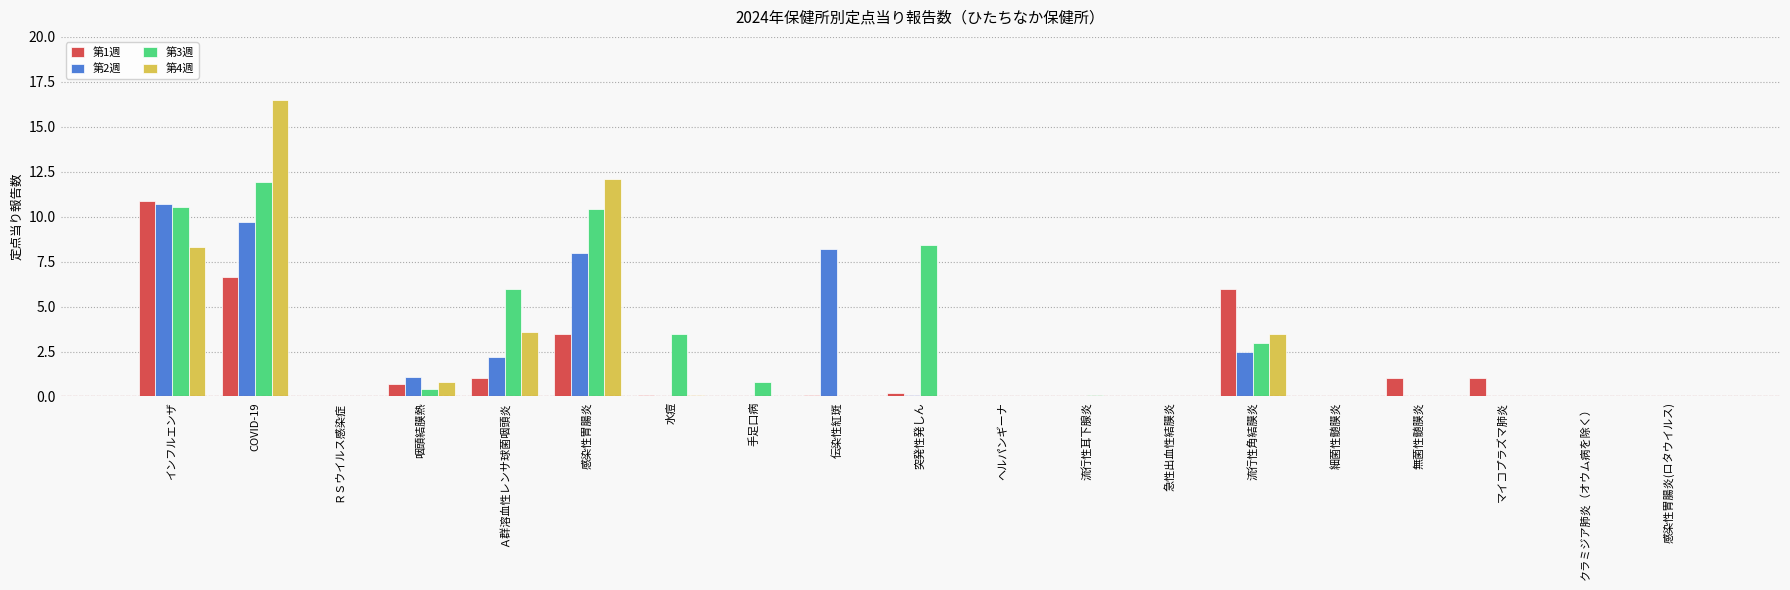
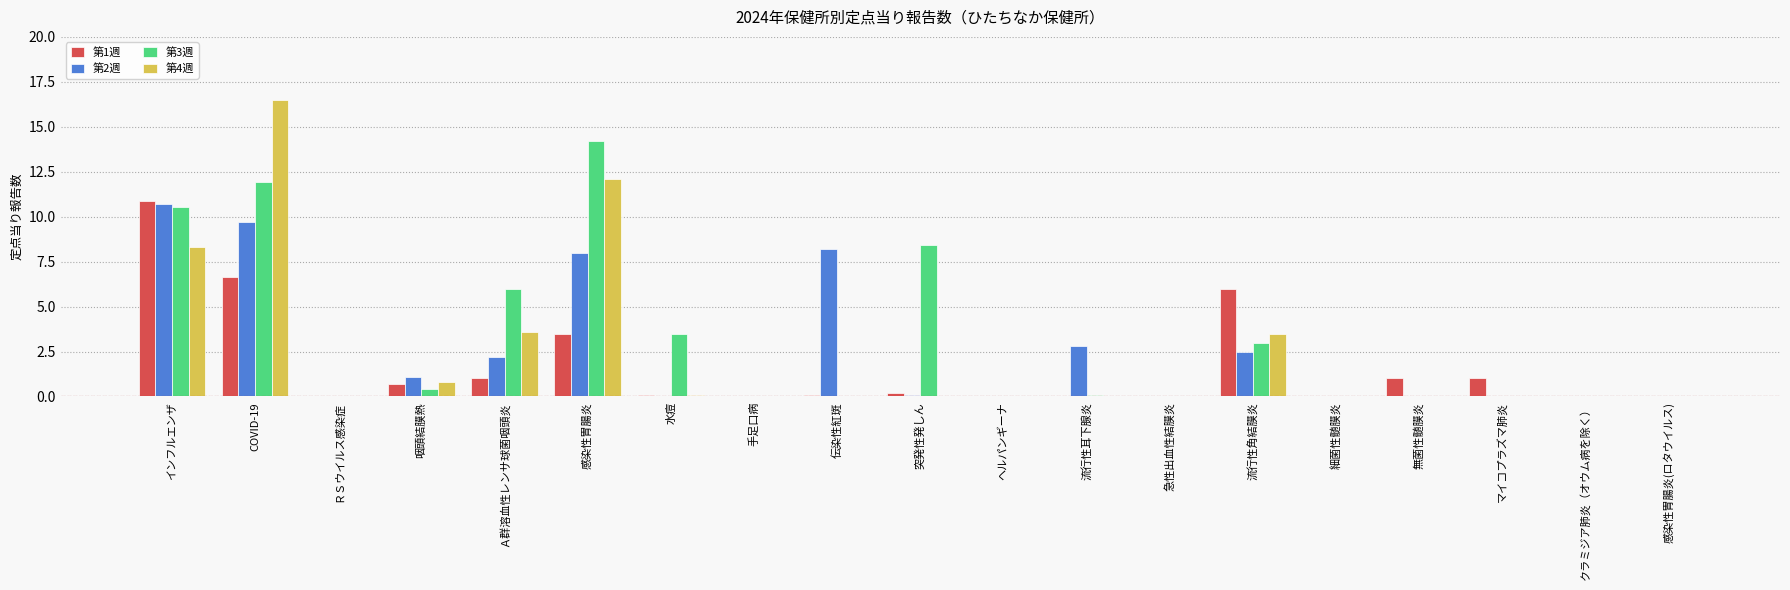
第3週, 感染性胃腸炎: 10.4 -> 14.2
第3週, 手足口病: 0.8 -> 0.0
第2週, 流行性耳下腺炎: 0.0 -> 2.8
